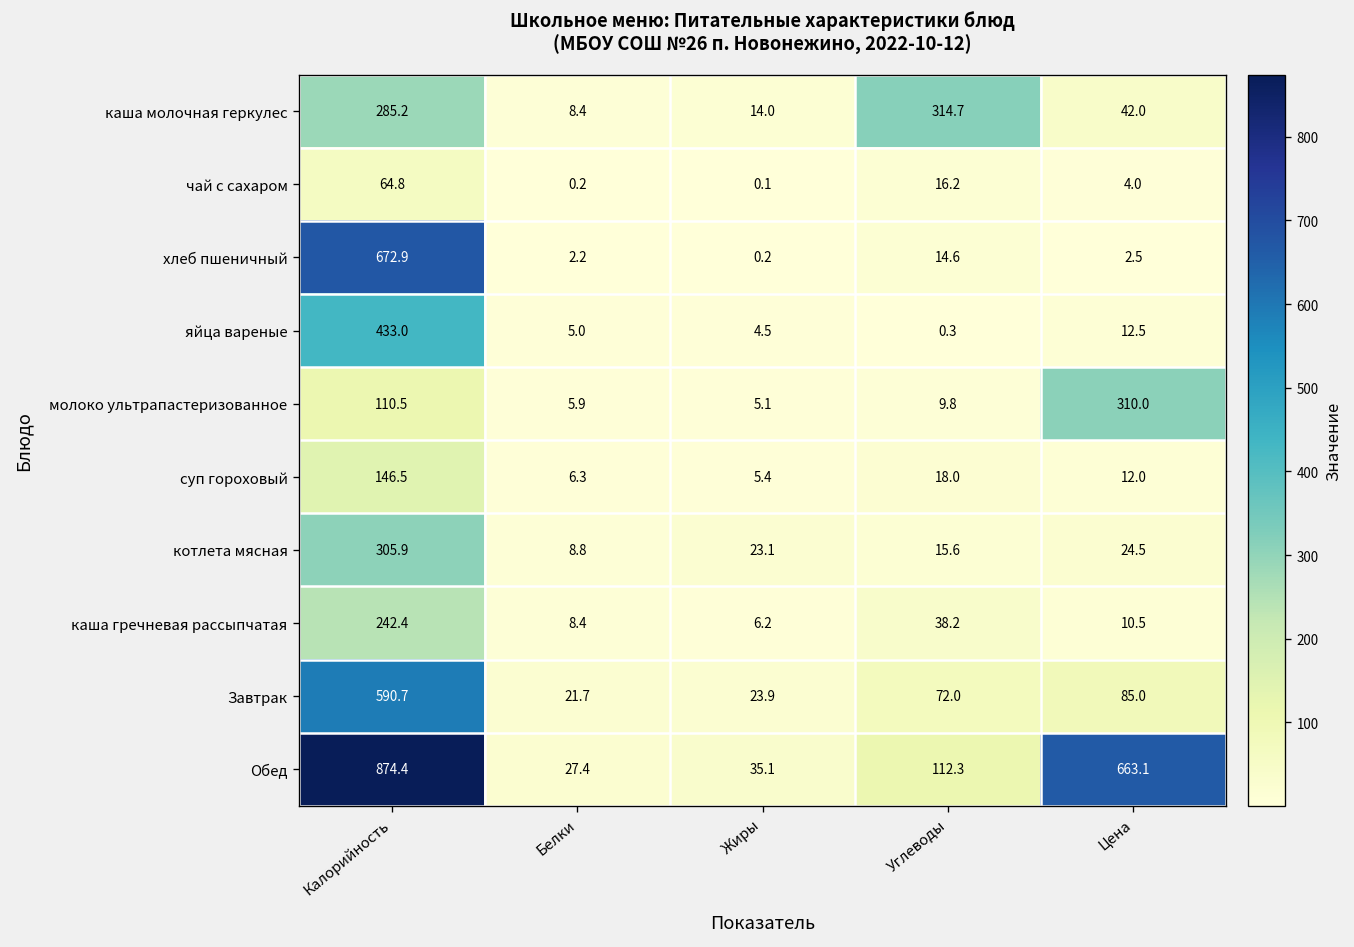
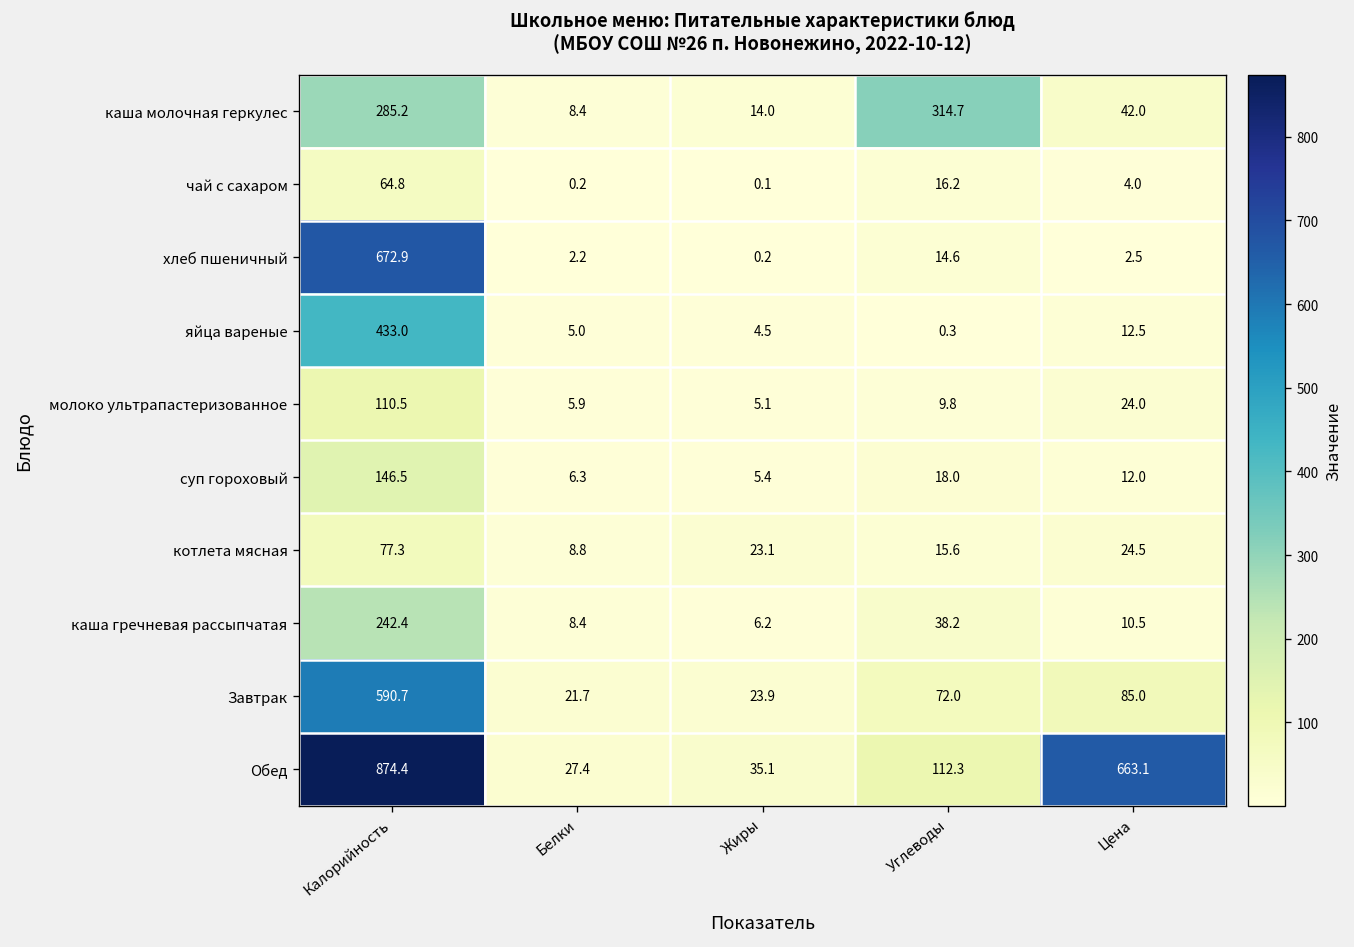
молоко ультрапастеризованное, Цена: 310.0 -> 24.0
котлета мясная, Калорийность: 305.9 -> 77.3
